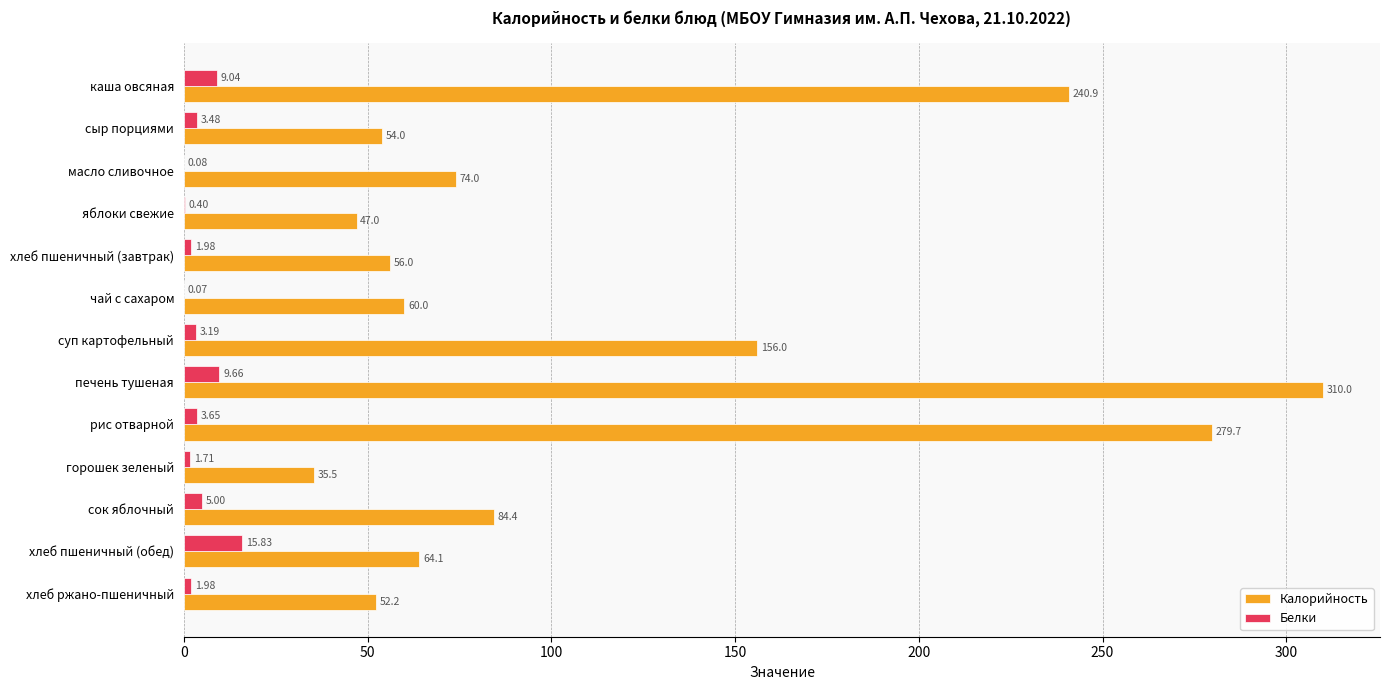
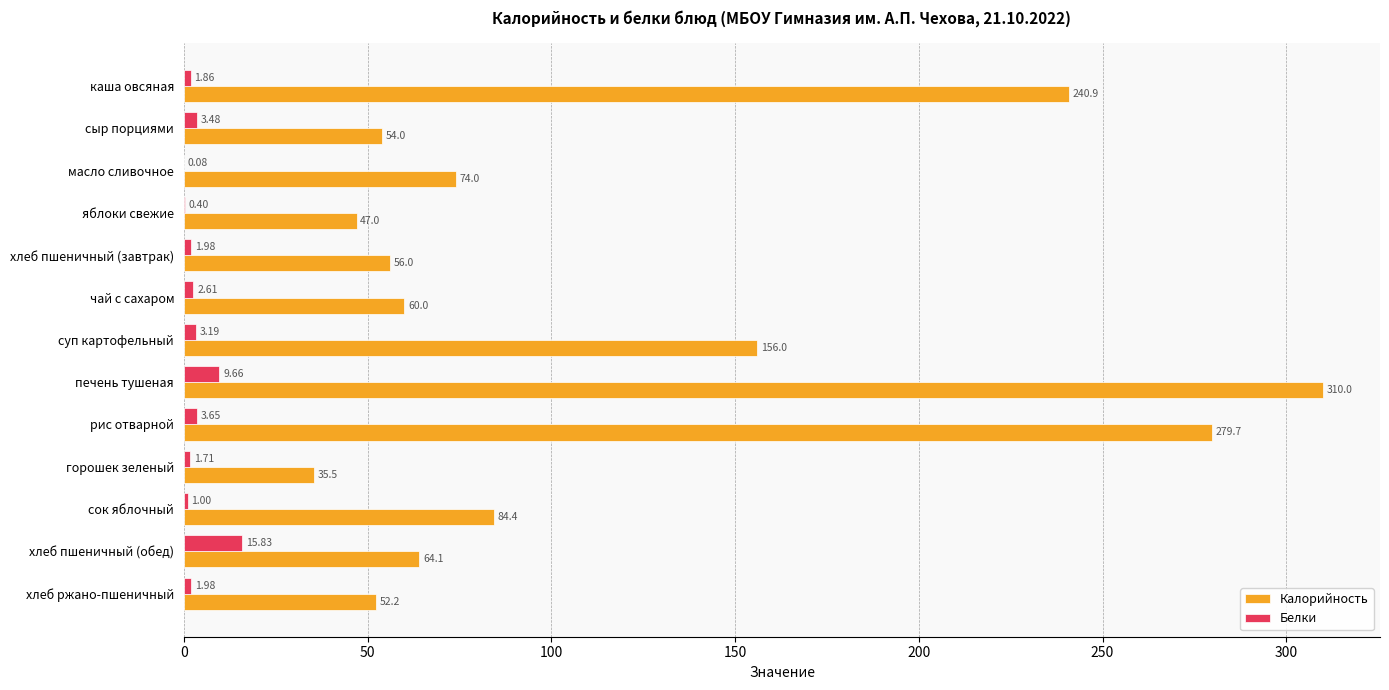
Белки, каша овсяная: 9.04 -> 1.86
Белки, чай с сахаром: 0.07 -> 2.61
Белки, сок яблочный: 5.00 -> 1.00
